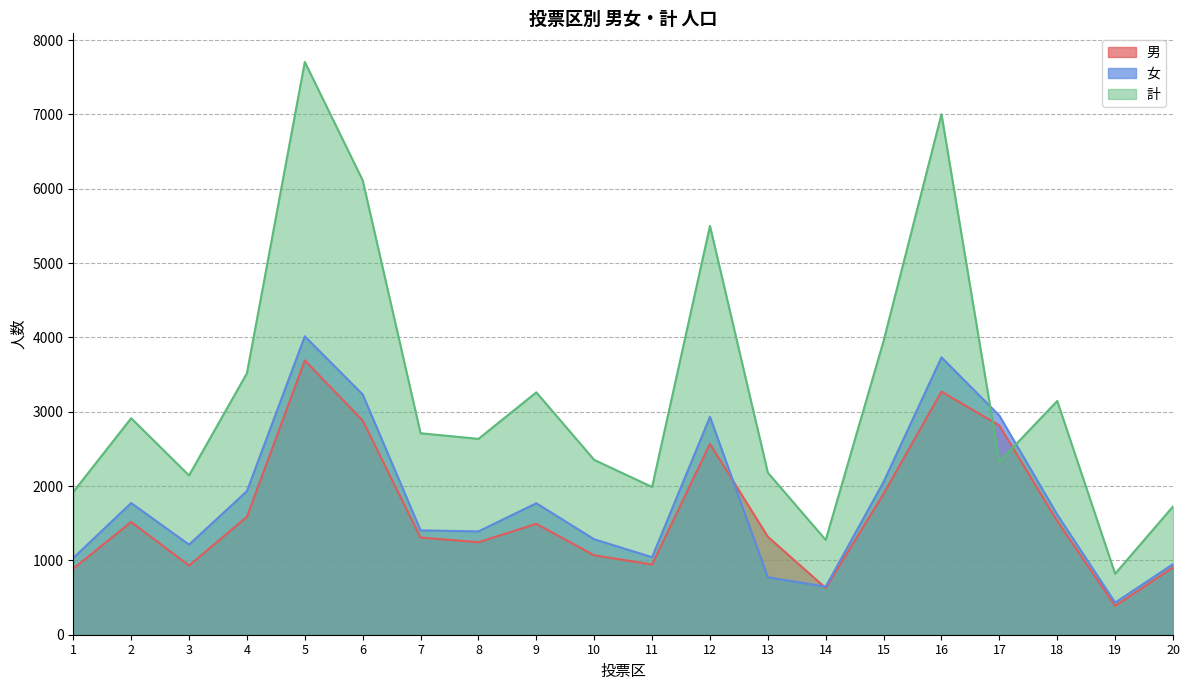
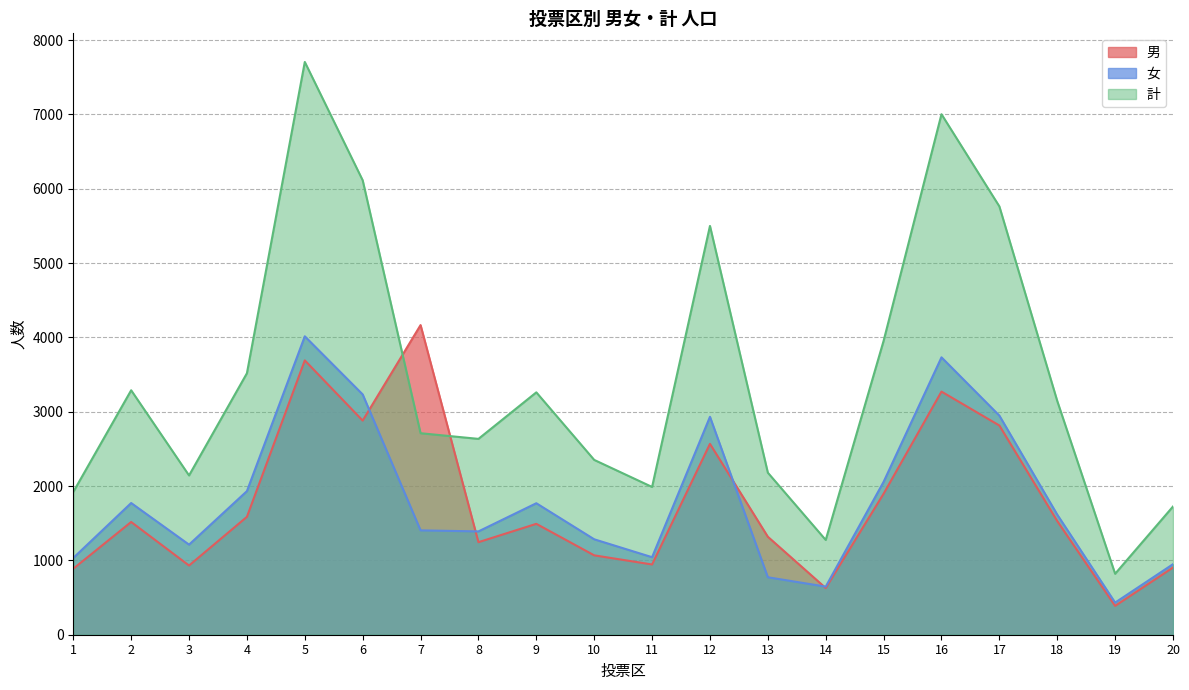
計, 2: 2900 -> 3300
男, 7: 1300 -> 4200
計, 17: 2300 -> 5800
